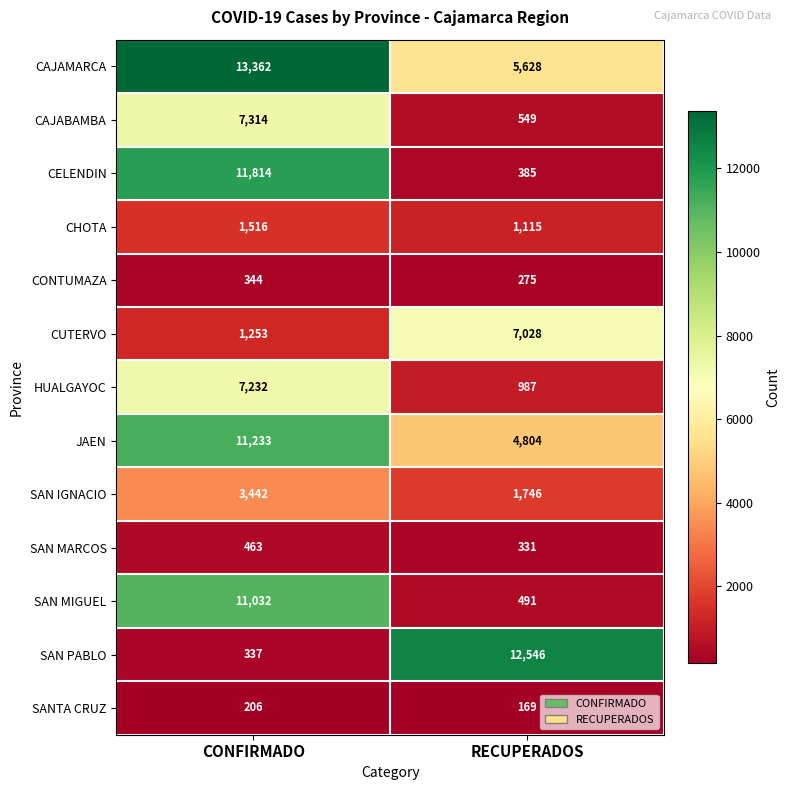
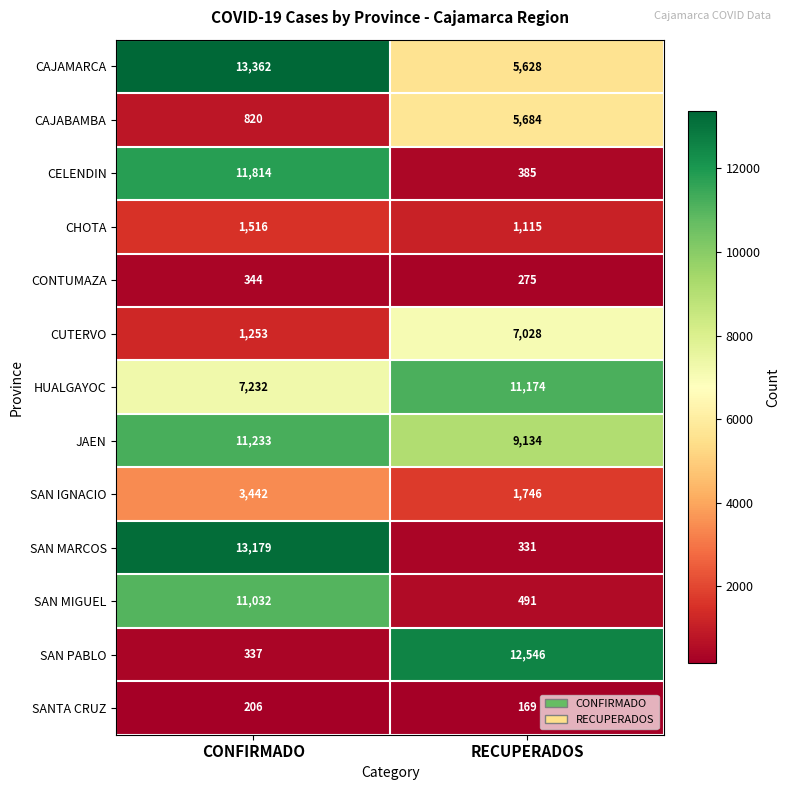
CAJABAMBA, CONFIRMADO: 7,314 -> 820
CAJABAMBA, RECUPERADOS: 549 -> 5,684
HUALGAYOC, RECUPERADOS: 987 -> 11,174
JAEN, RECUPERADOS: 4,804 -> 9,134
SAN MARCOS, CONFIRMADO: 463 -> 13,179
